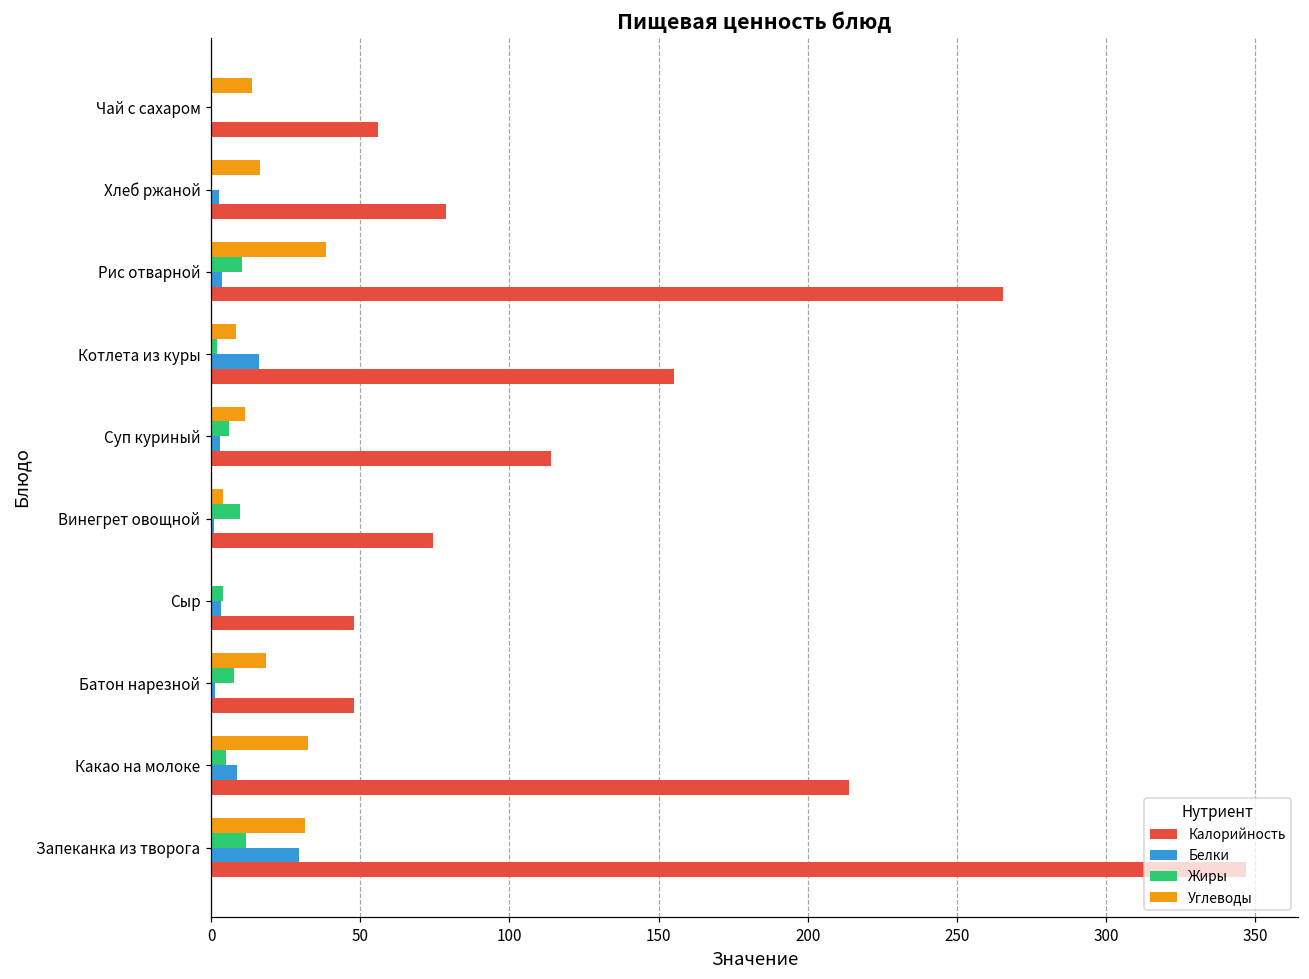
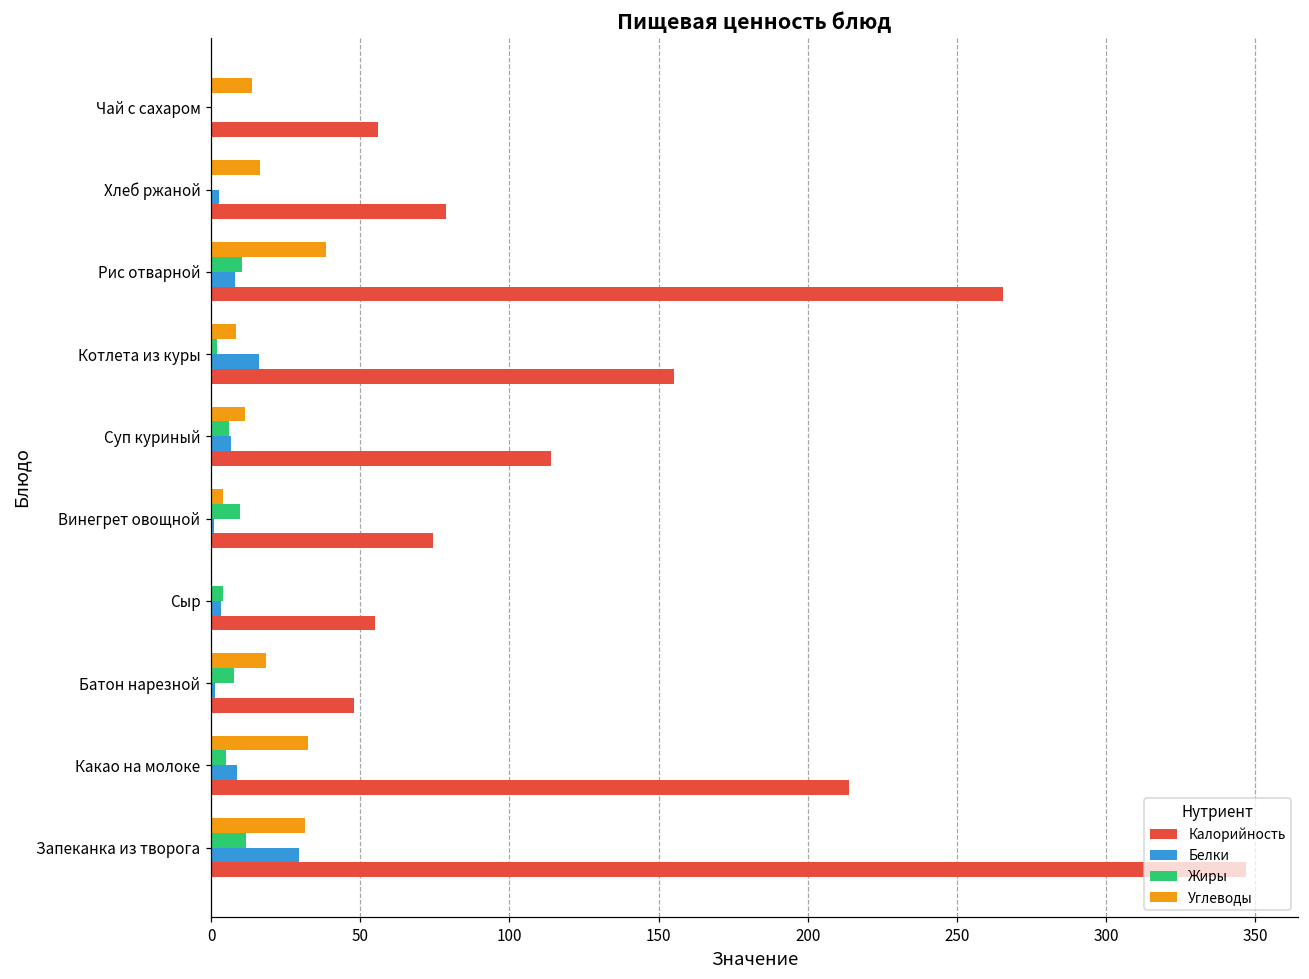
Белки, Рис отварной: 4 -> 8
Белки, Суп куриный: 3 -> 7
Калорийность, Сыр: 48 -> 55
